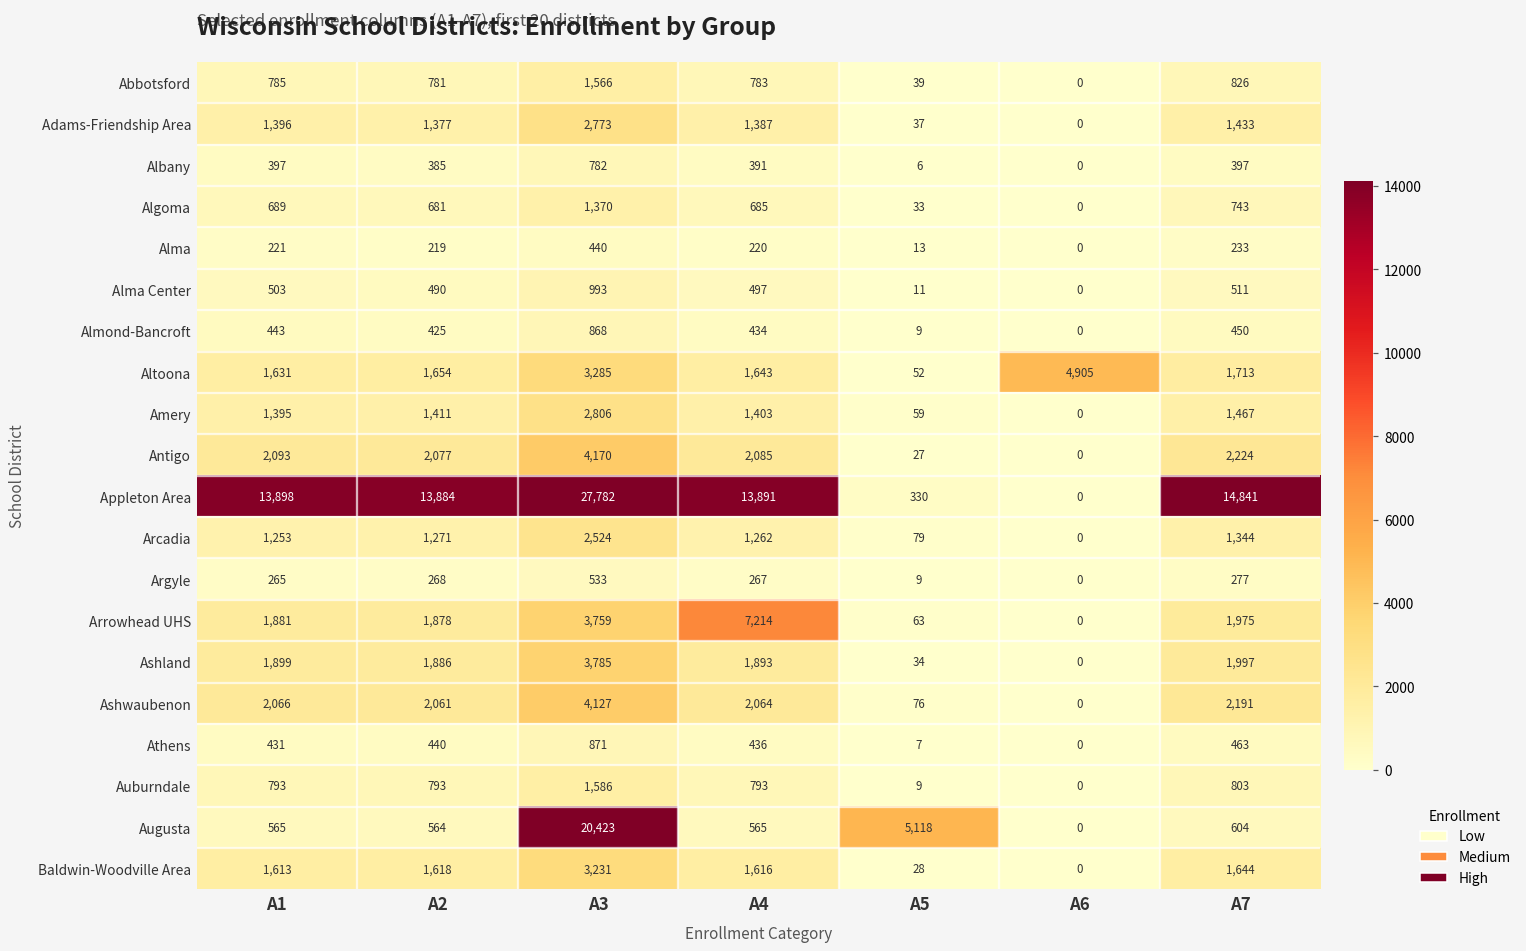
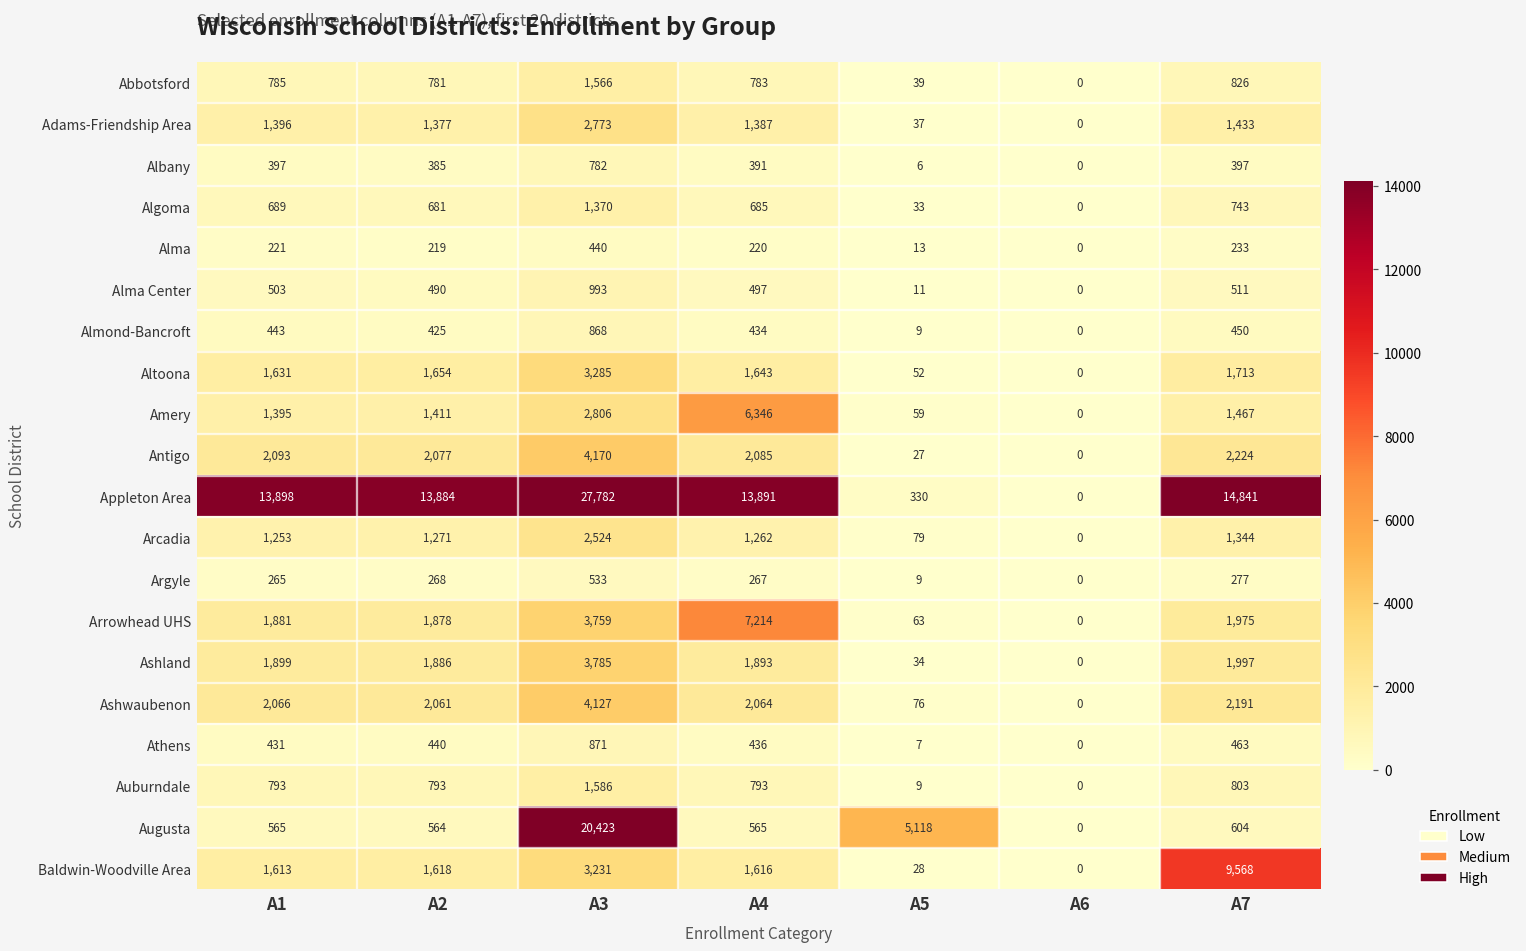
Altoona, A6: 4,905 -> 0
Amery, A4: 1,403 -> 6,346
Baldwin-Woodville Area, A7: 1,644 -> 9,568
